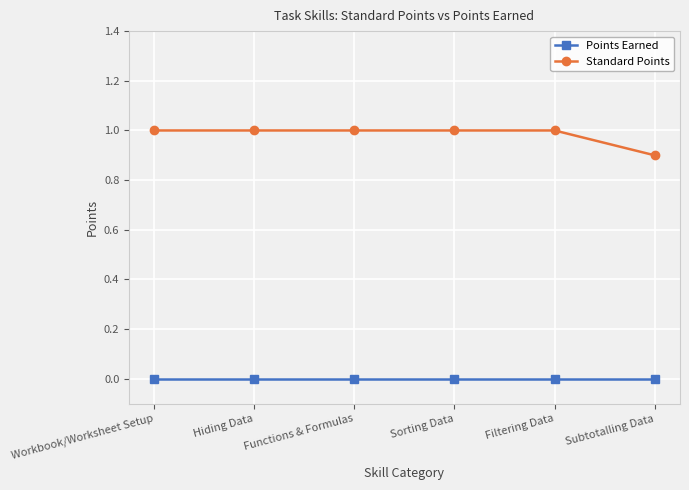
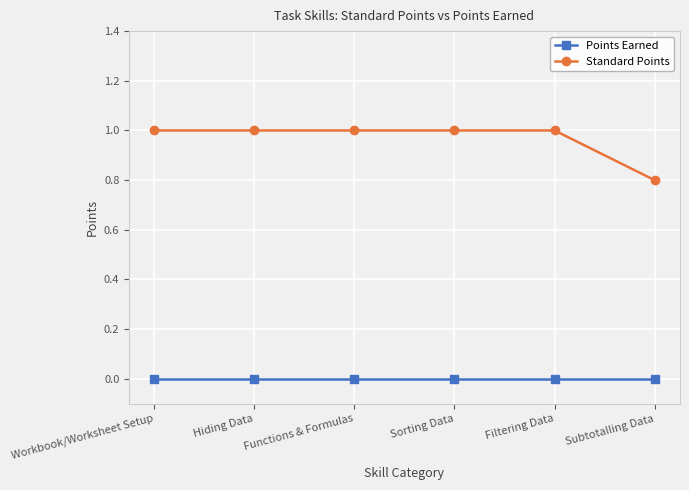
Standard Points, Subtotalling Data: 0.9 -> 0.8
